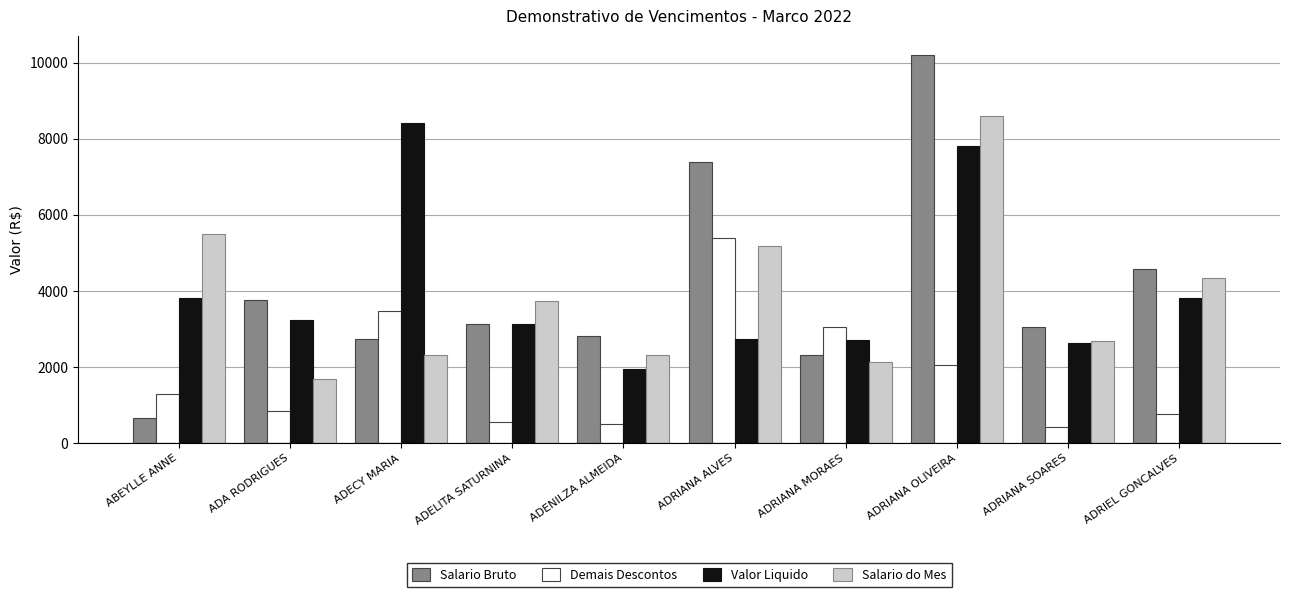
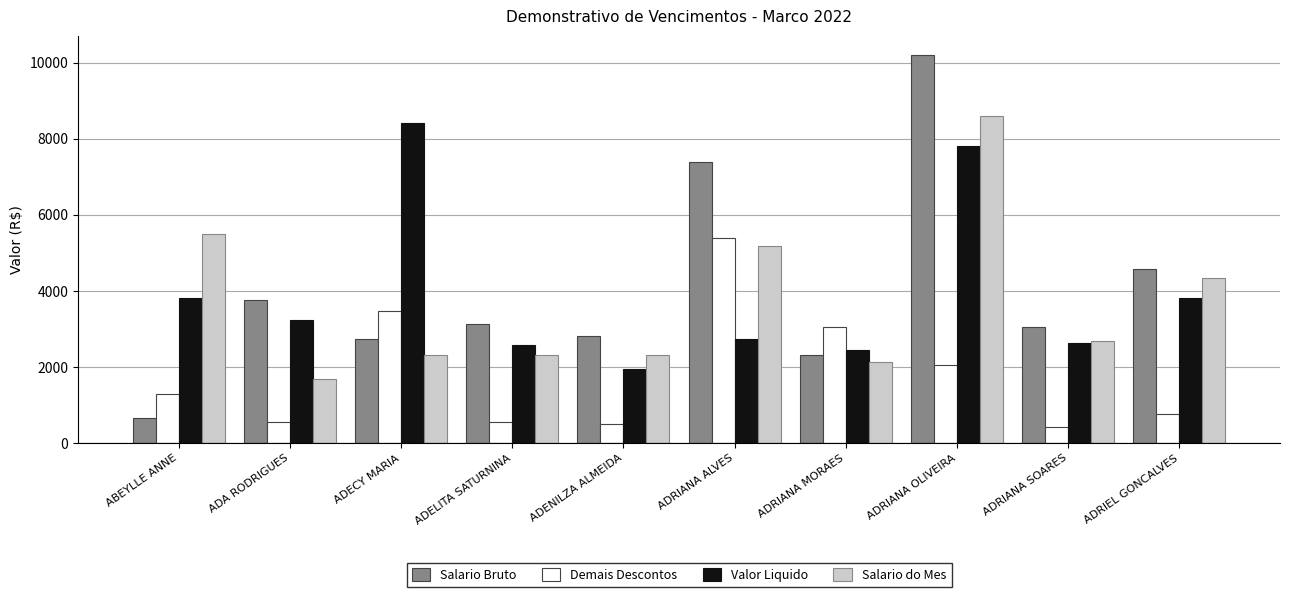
Demais Descontos, ADA RODRIGUES: 800 -> 500
Valor Liquido, ADELITA SATURNINA: 3100 -> 2600
Salario do Mes, ADELITA SATURNINA: 3700 -> 2300
Valor Liquido, ADRIANA MORAES: 2700 -> 2400
